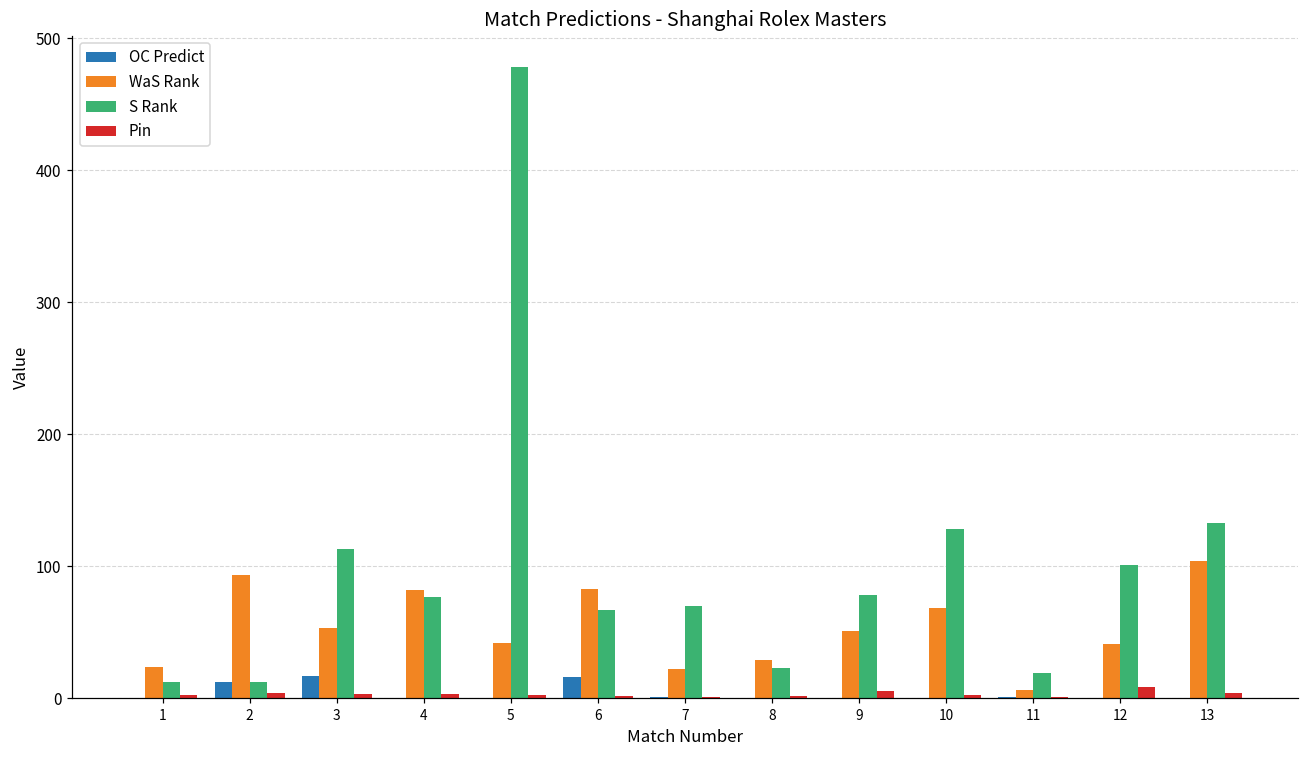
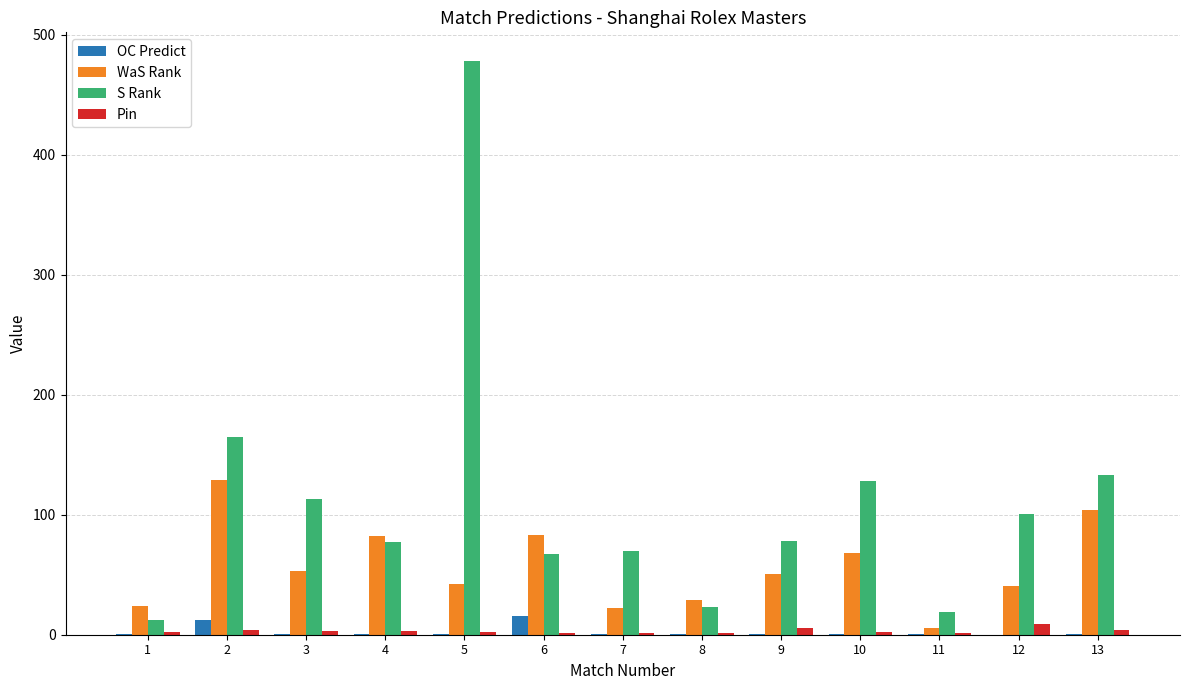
WaS Rank, 2: 93 -> 129
S Rank, 2: 12 -> 165
OC Predict, 3: 17 -> 0
